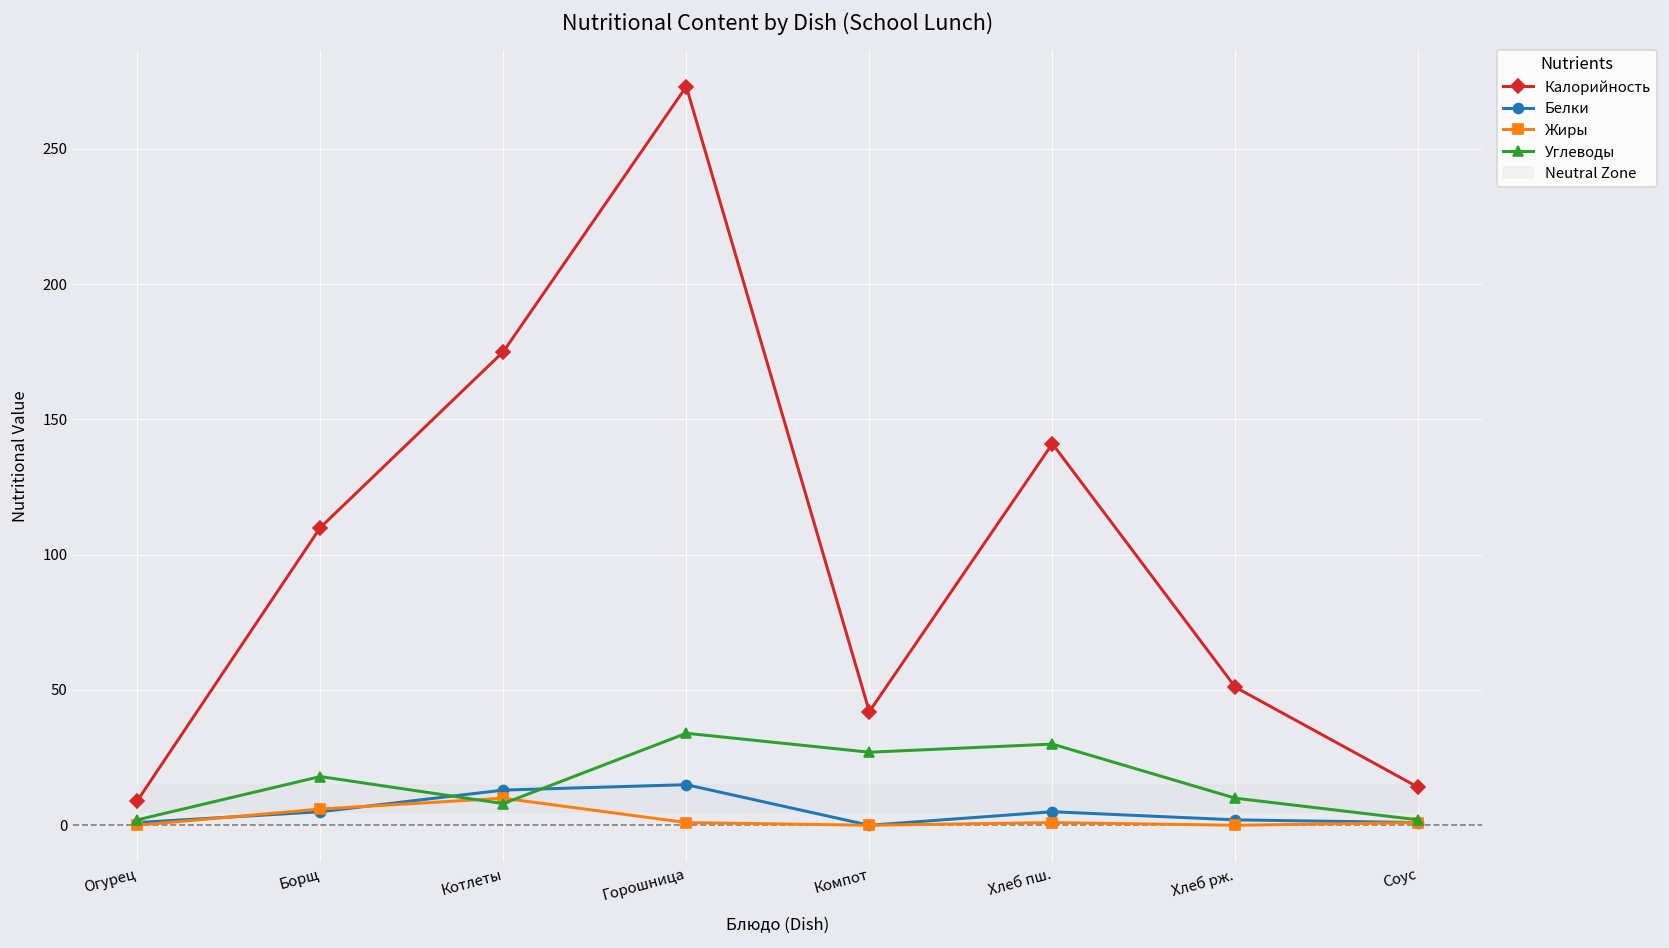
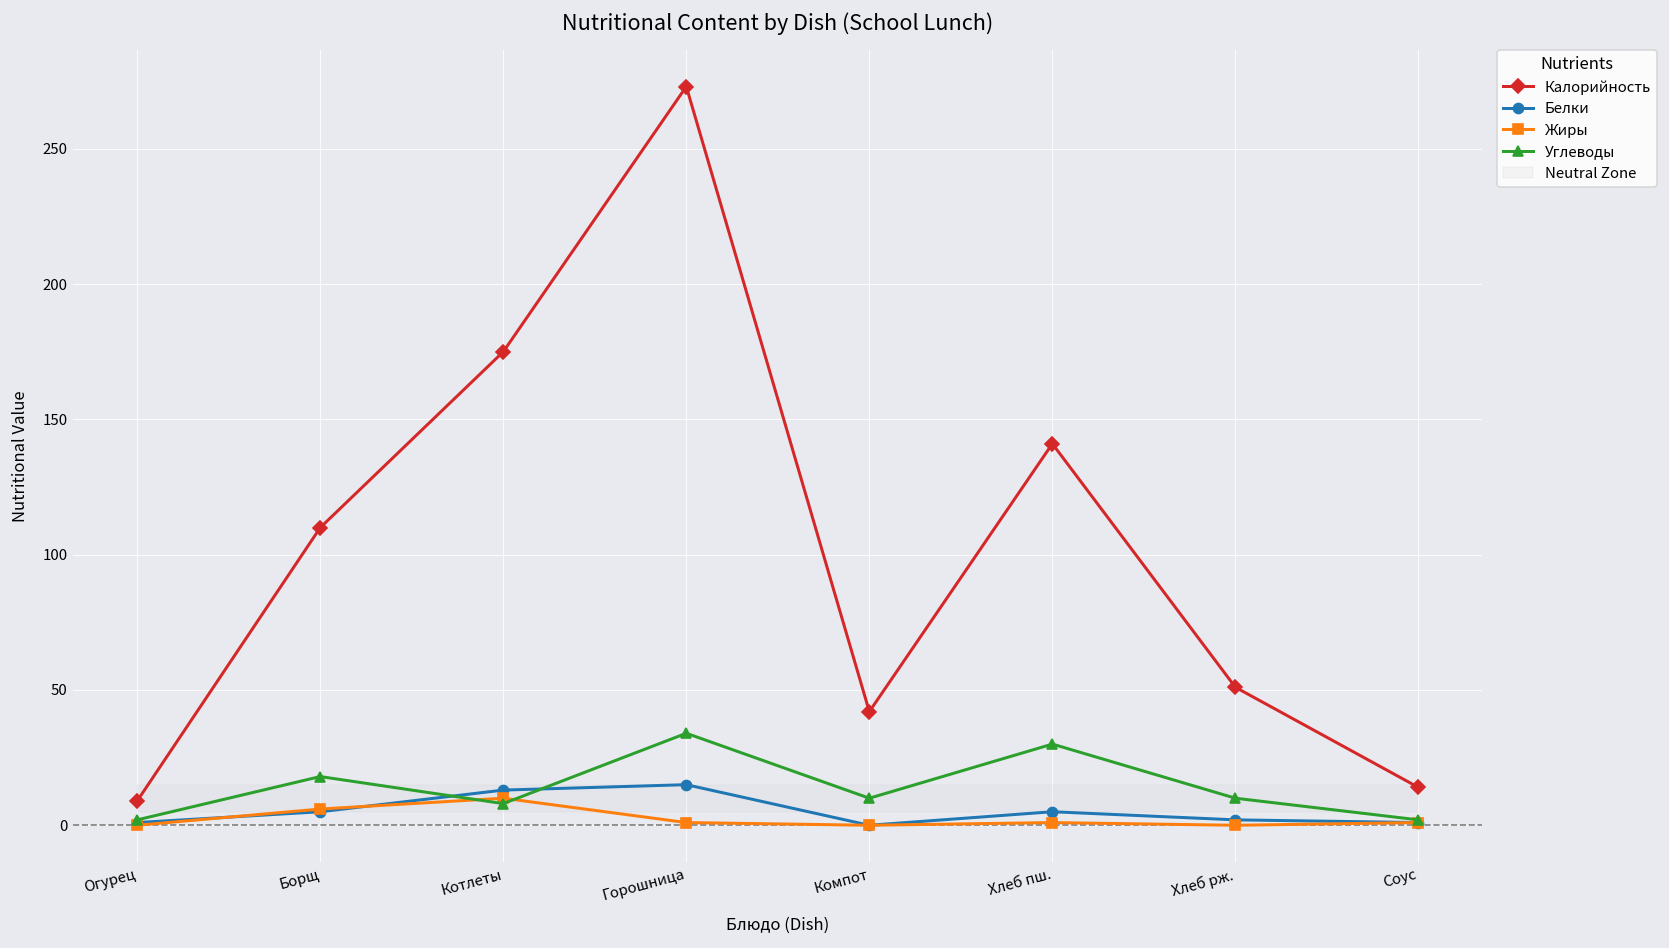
Углеводы, Компот: 27 -> 10
